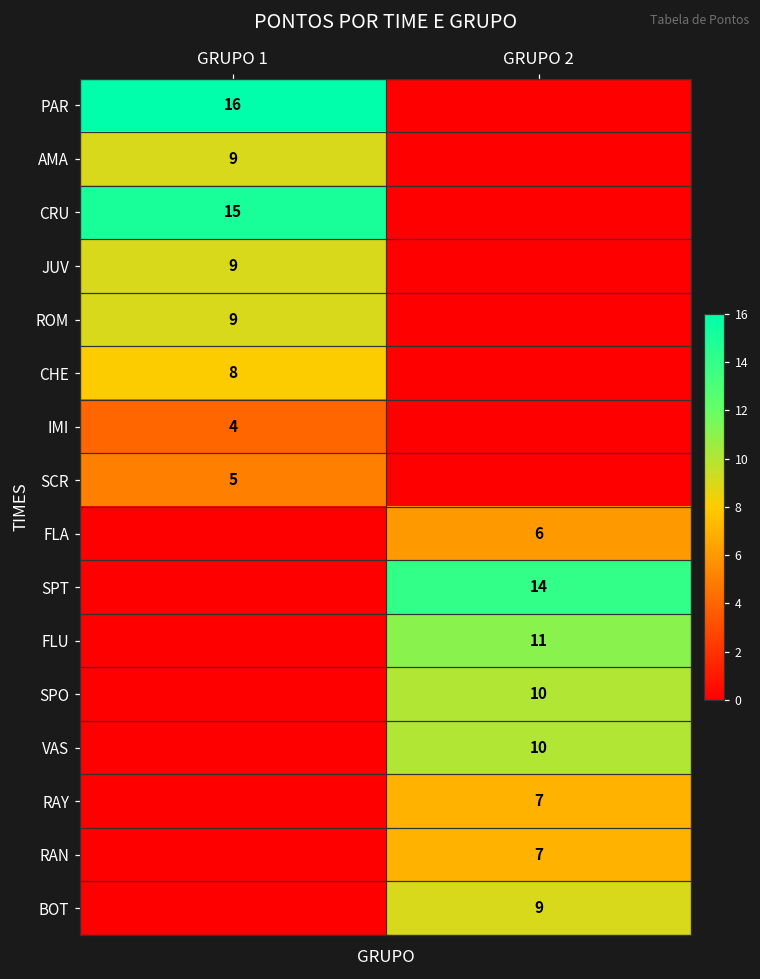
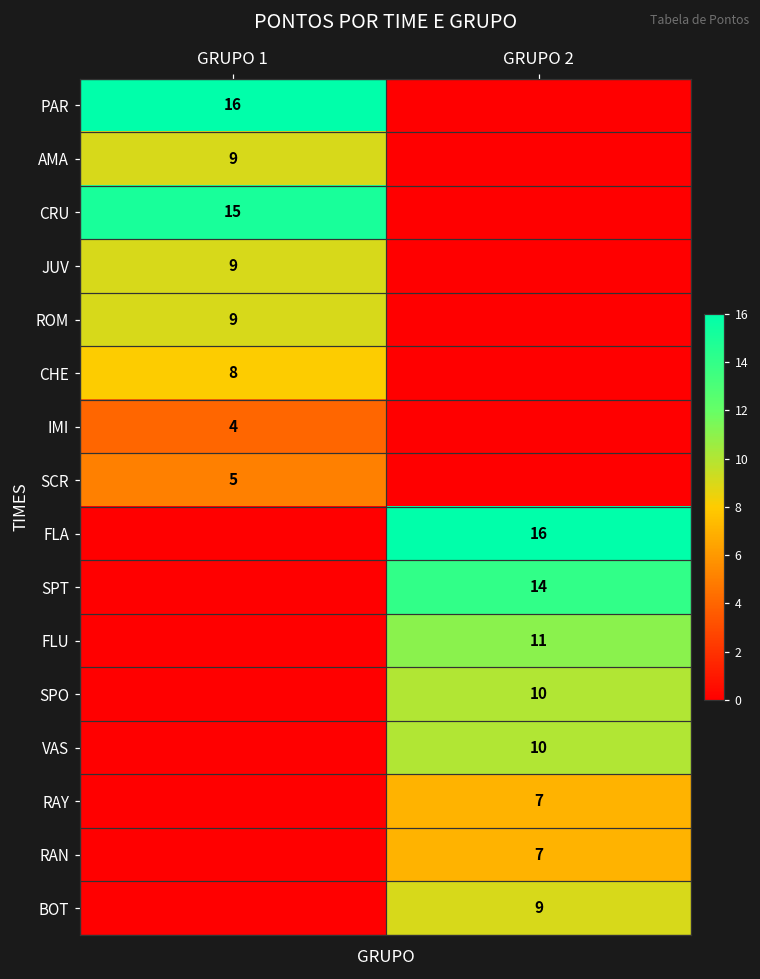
FLA, GRUPO 2: 6 -> 16
